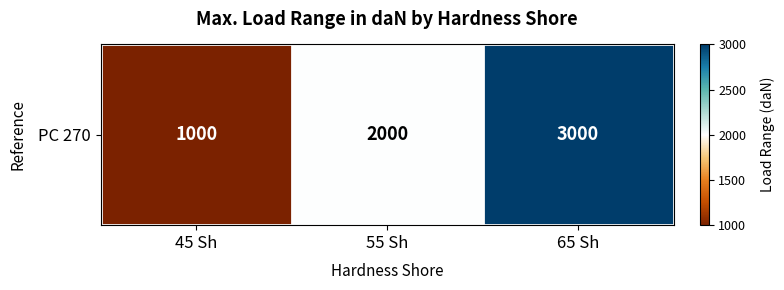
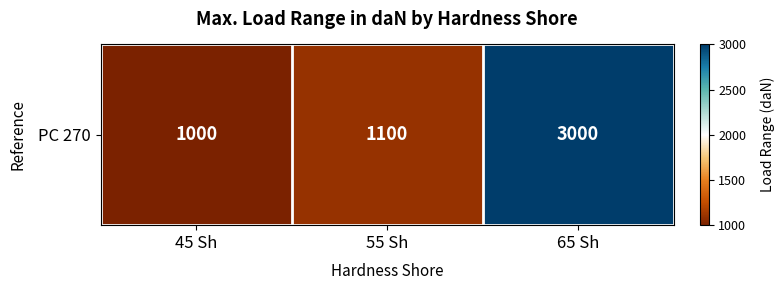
PC 270, 55 Sh: 2000 -> 1100
